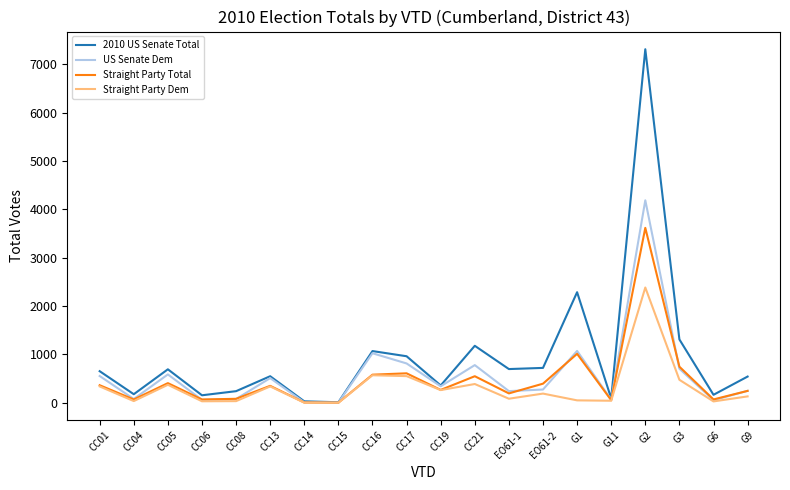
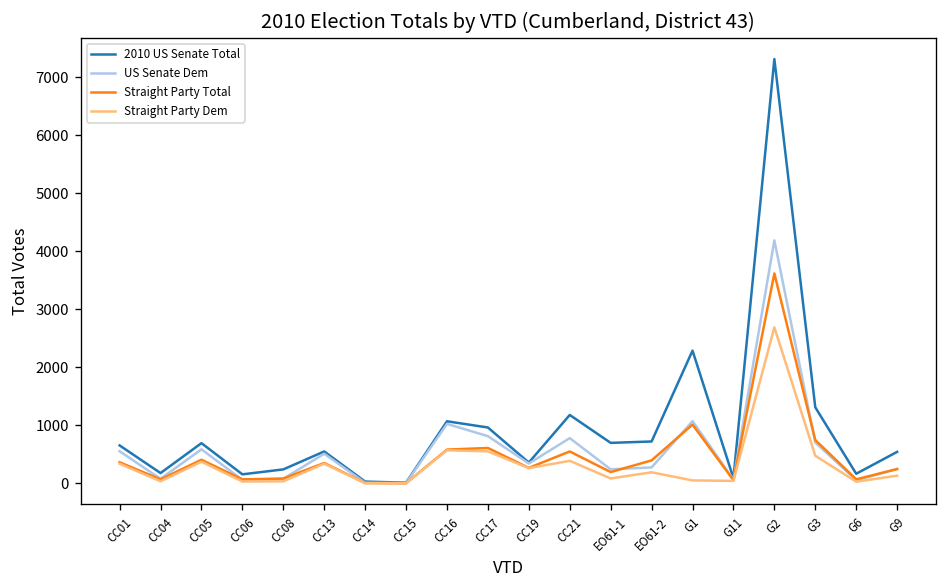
Straight Party Dem, G2: 2400 -> 2700
